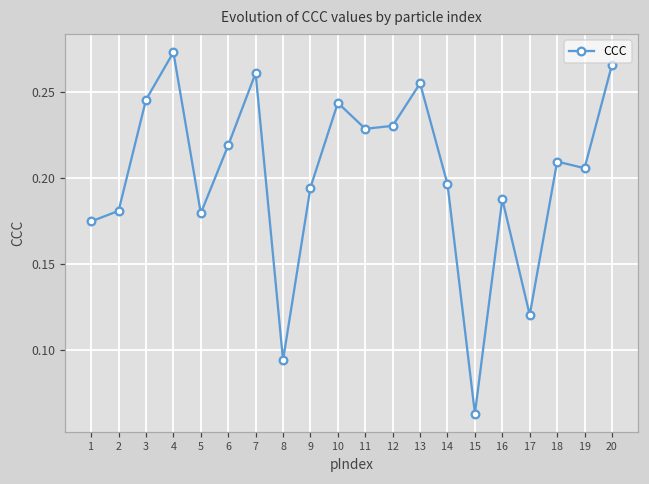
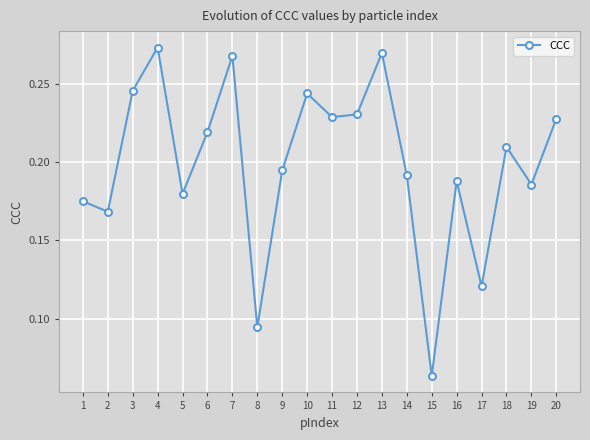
2: 0.181 -> 0.168
7: 0.261 -> 0.268
13: 0.255 -> 0.270
14: 0.197 -> 0.191
19: 0.206 -> 0.186
20: 0.266 -> 0.228
